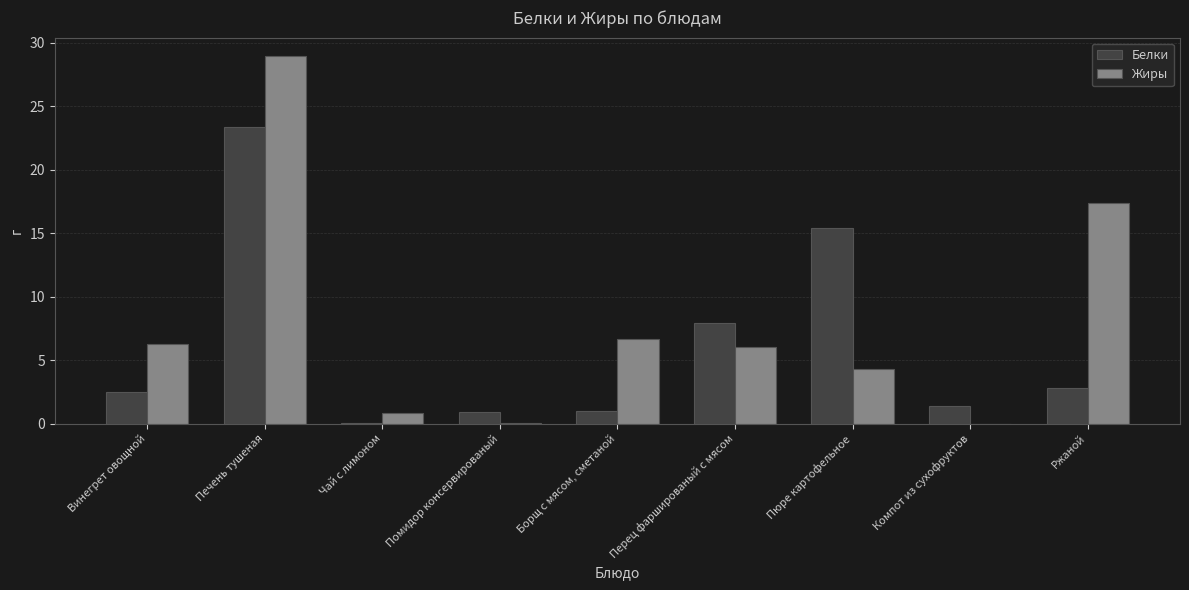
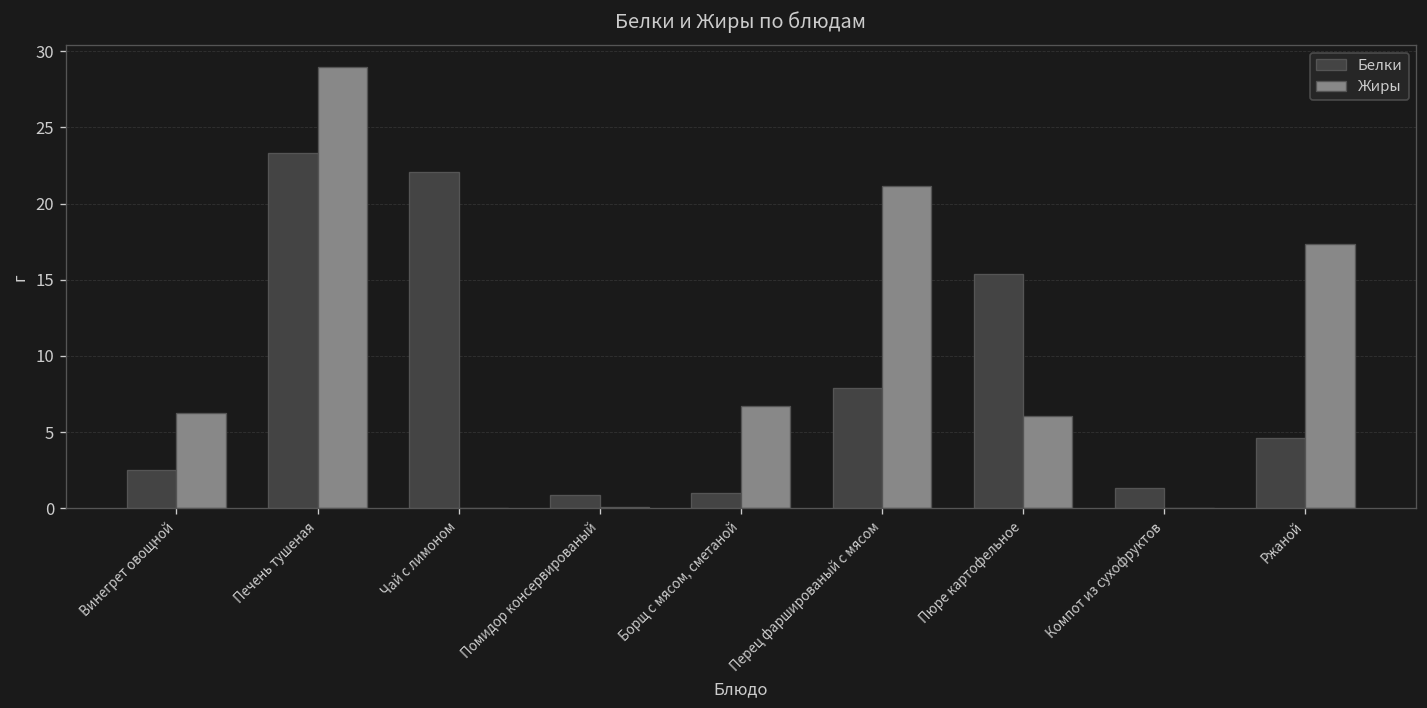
Белки, Чай с лимоном: 0.1 -> 22.1
Жиры, Чай с лимоном: 0.8 -> 0.0
Жиры, Перец фаршированый с мясом: 6.1 -> 21.2
Жиры, Пюре картофельное: 4.3 -> 6.1
Белки, Ржаной: 2.8 -> 4.6
